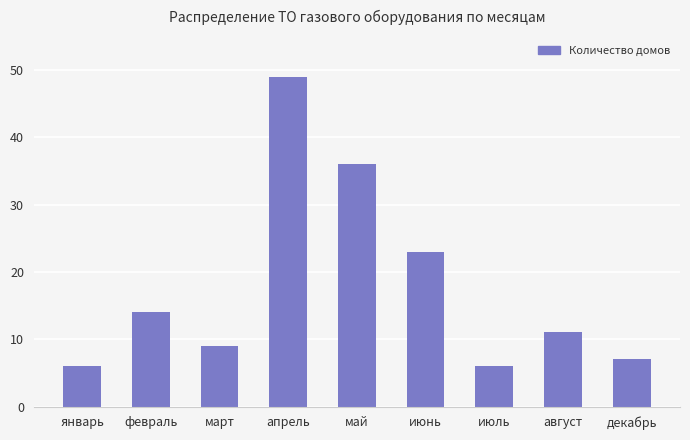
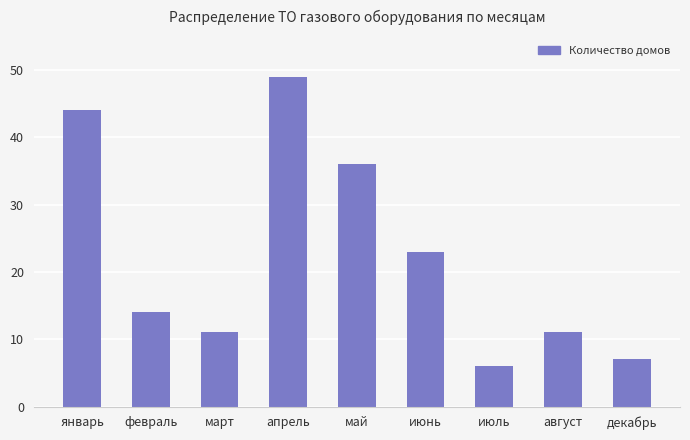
январь: 6 -> 44
март: 9 -> 11
